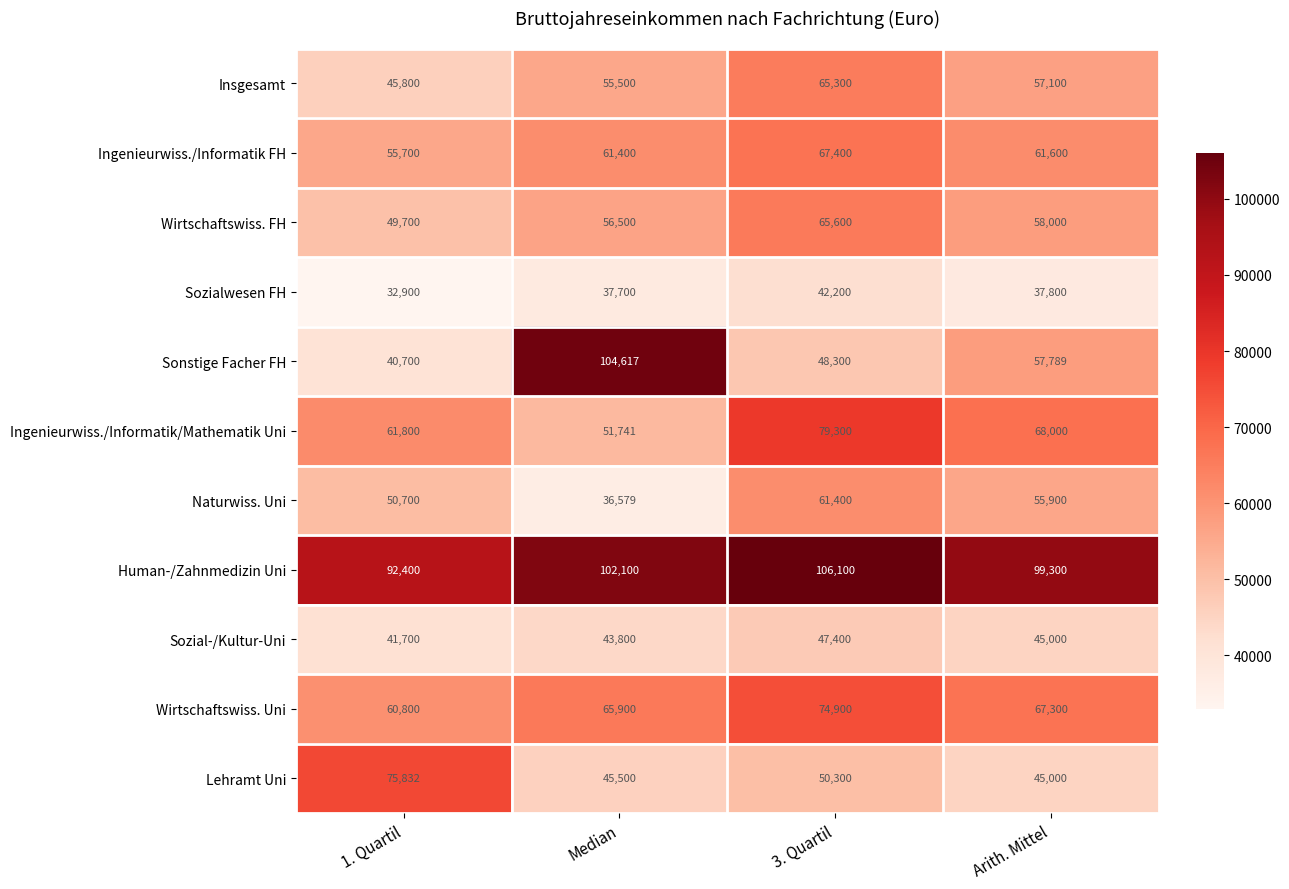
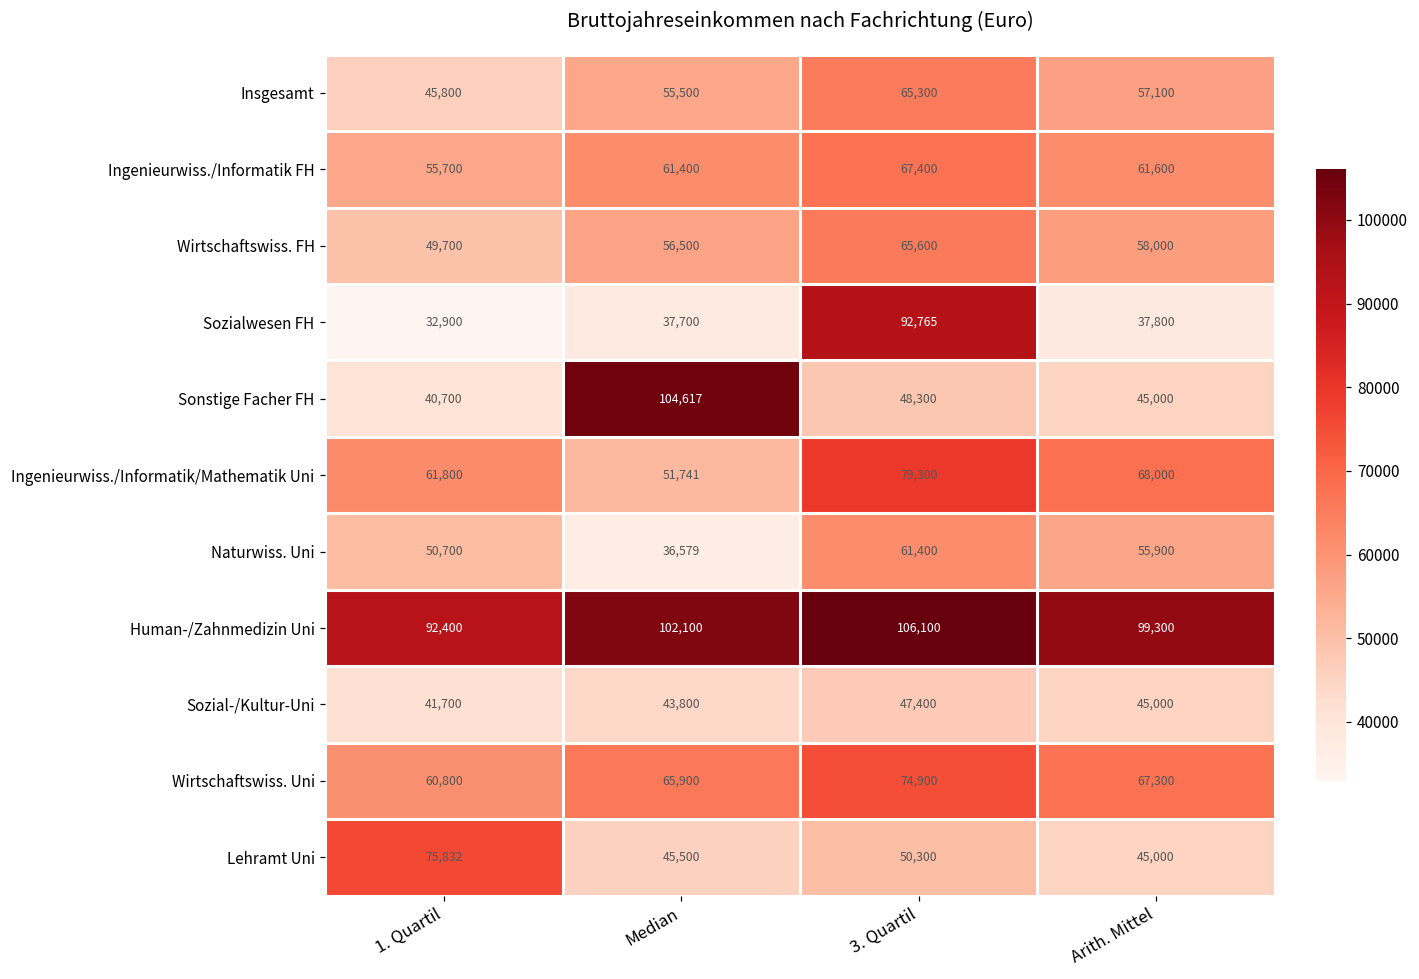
Sozialwesen FH, 3. Quartil: 42,200 -> 92,765
Sonstige Facher FH, Arith. Mittel: 57,789 -> 45,000
